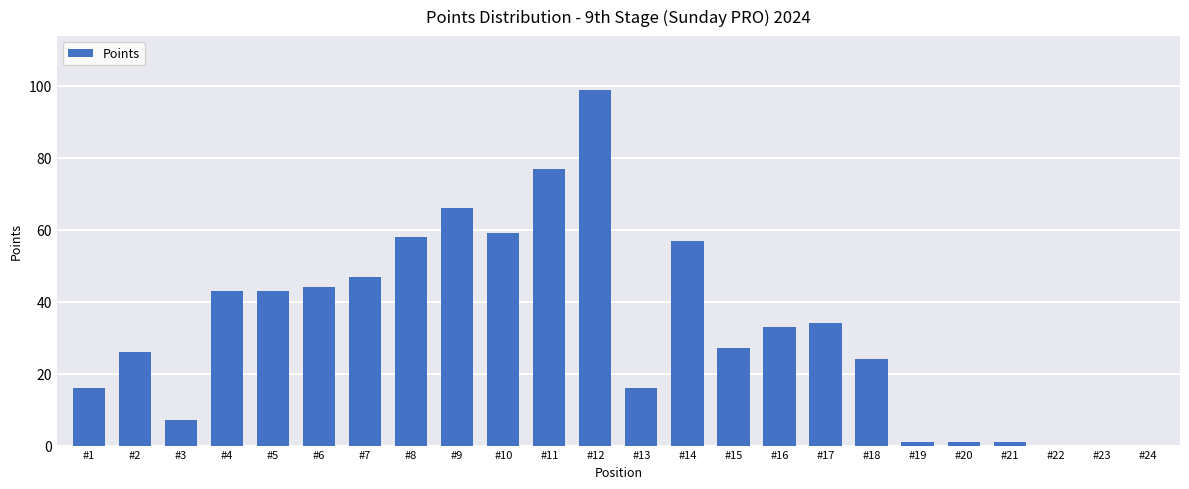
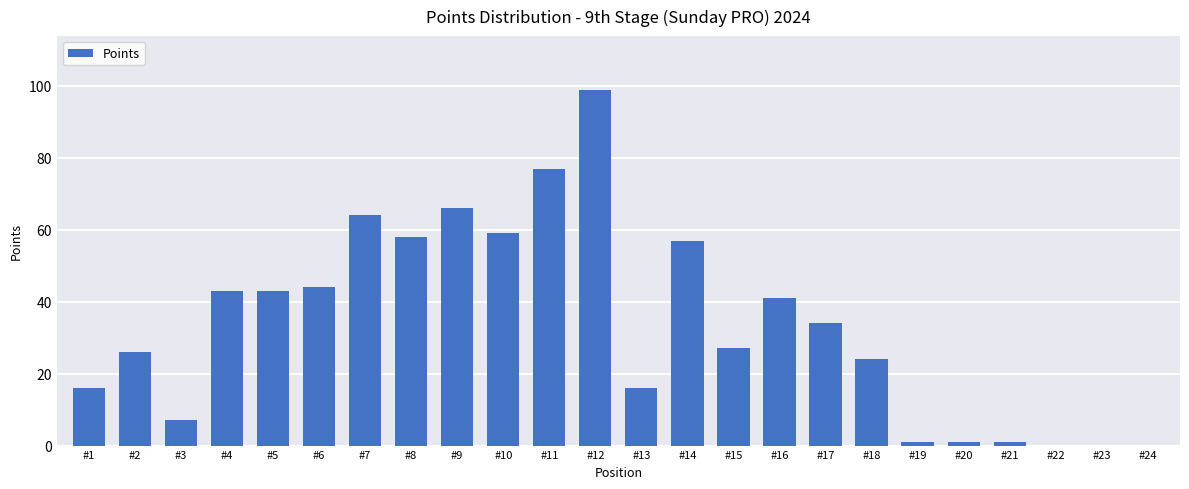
#7: 47 -> 64
#16: 33 -> 41
